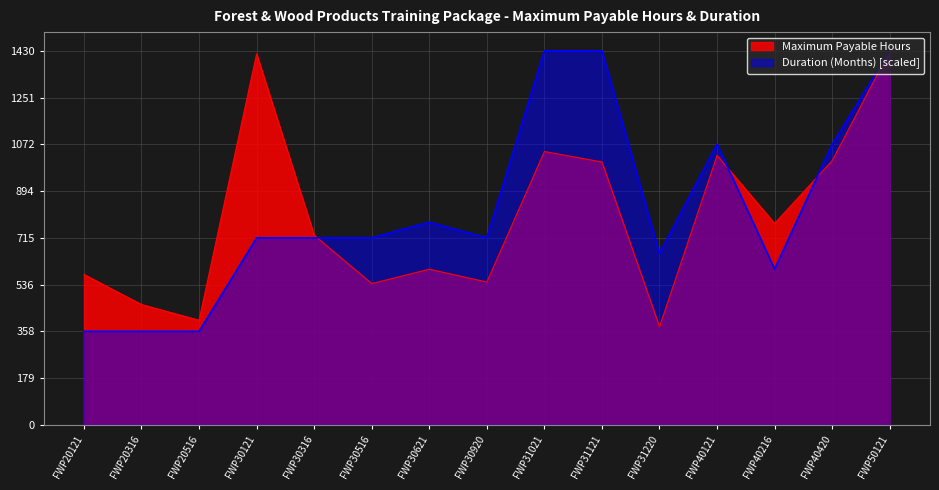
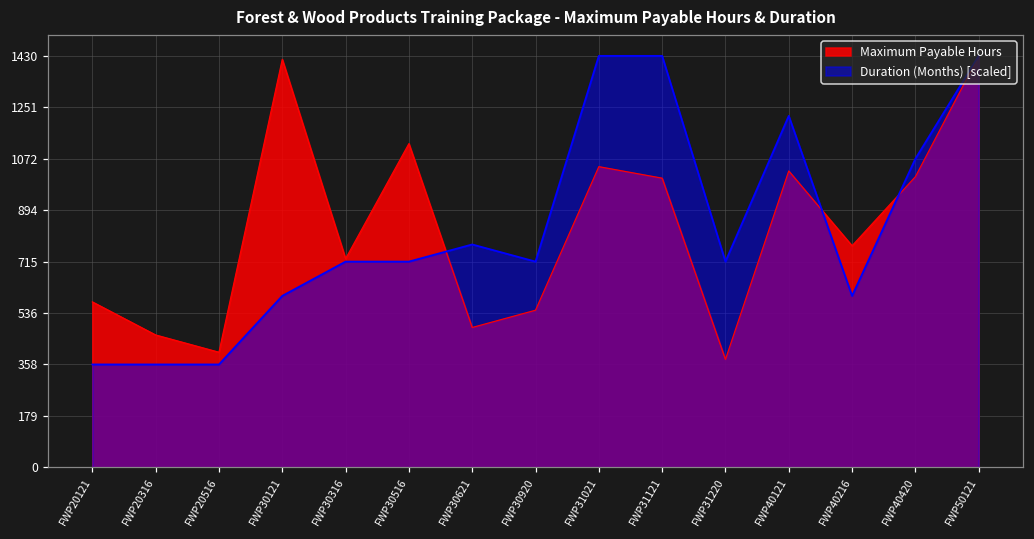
Duration (Months) [scaled], FWP30121: 720 -> 600
Maximum Payable Hours, FWP30516: 540 -> 1130
Maximum Payable Hours, FWP30621: 600 -> 490
Duration (Months) [scaled], FWP31220: 660 -> 720
Duration (Months) [scaled], FWP40121: 1070 -> 1220
